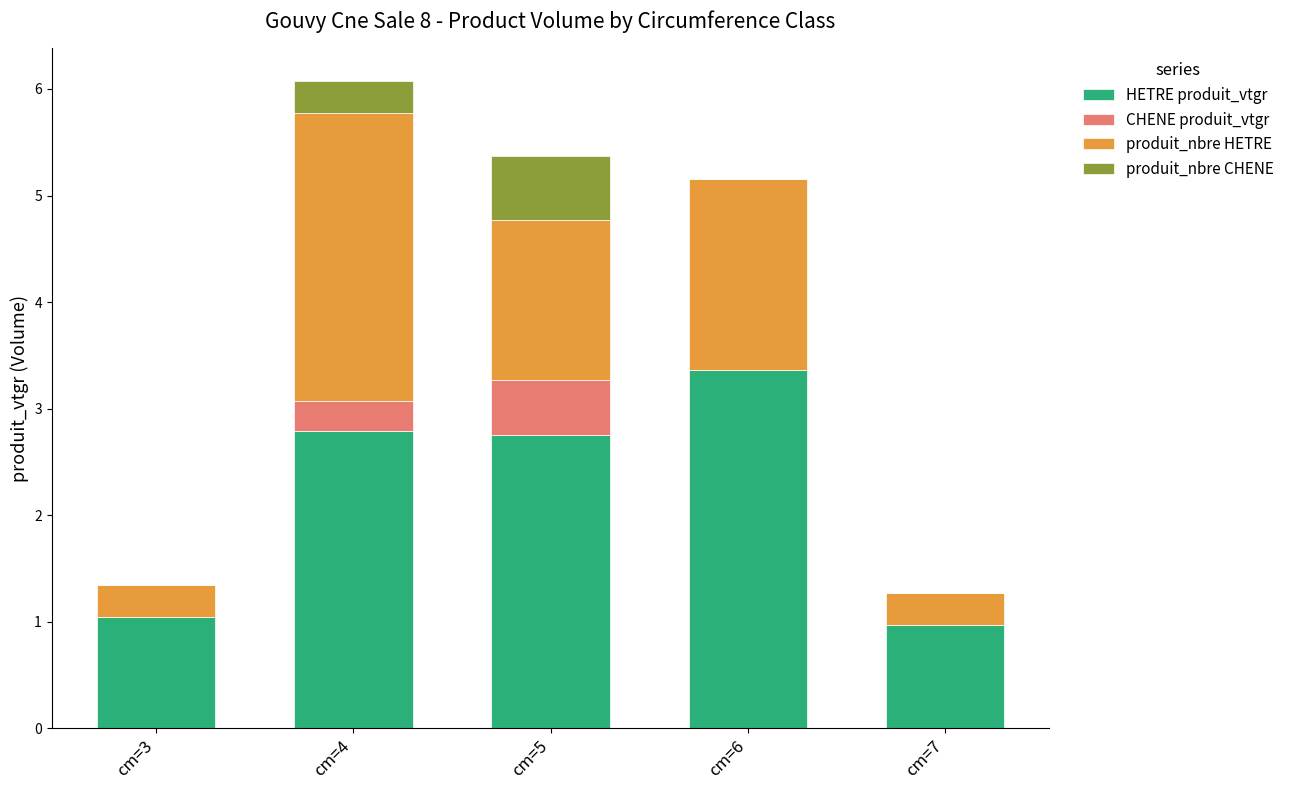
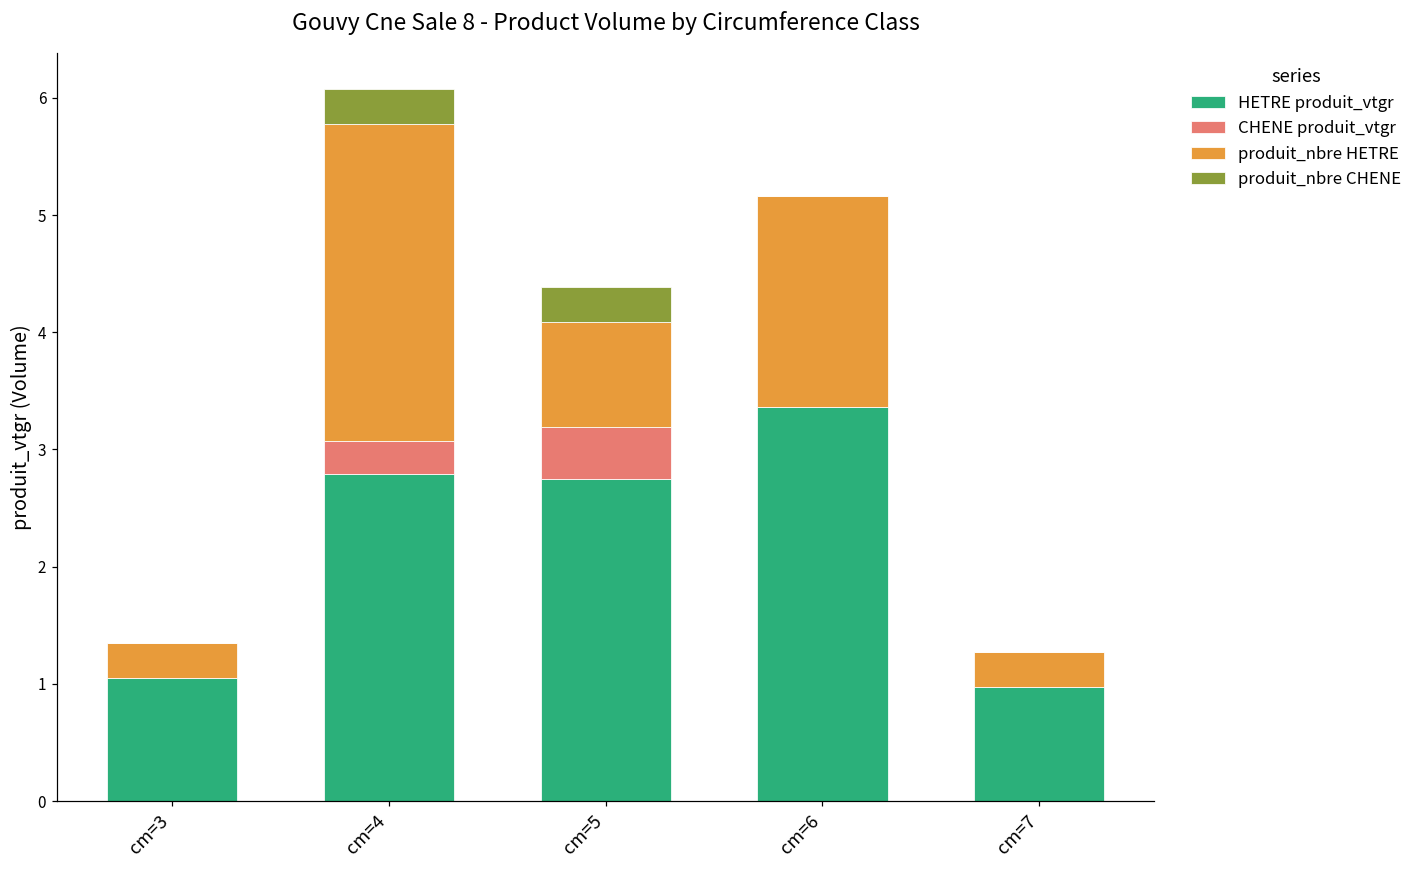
CHENE produit_vtgr, cm=5: 0.52 -> 0.44
produit_nbre HETRE, cm=5: 1.50 -> 0.90
produit_nbre CHENE, cm=5: 0.60 -> 0.30
